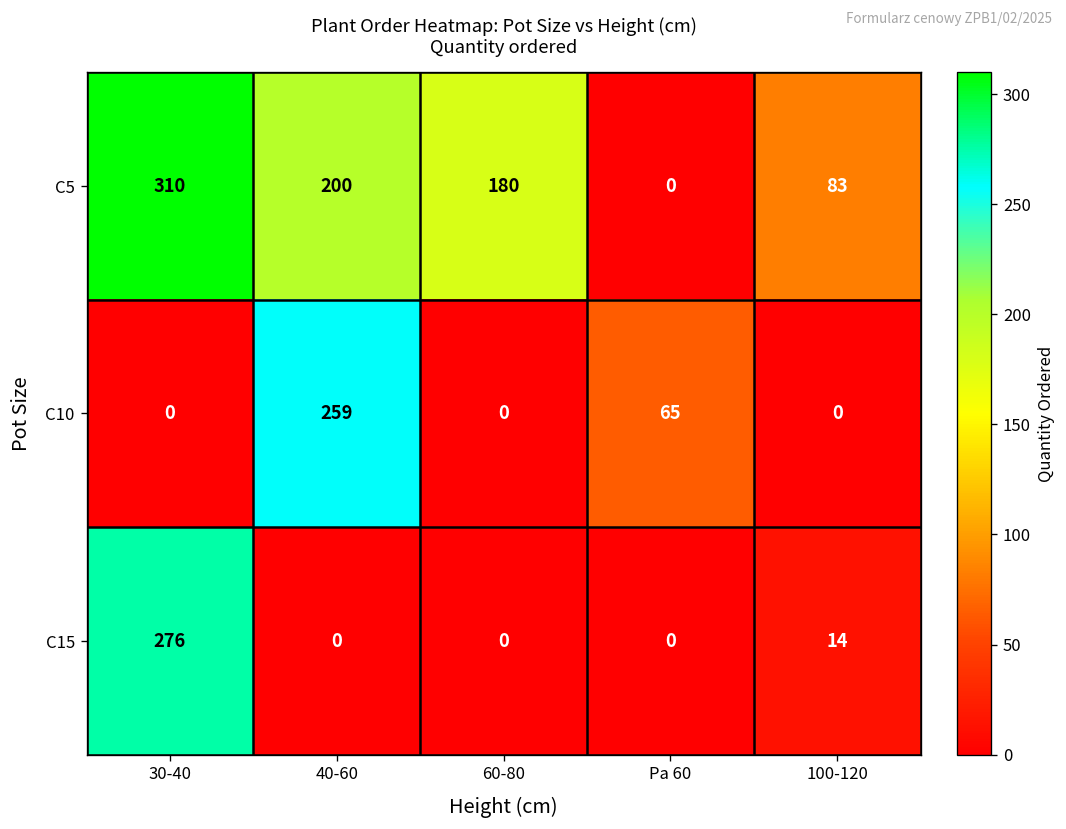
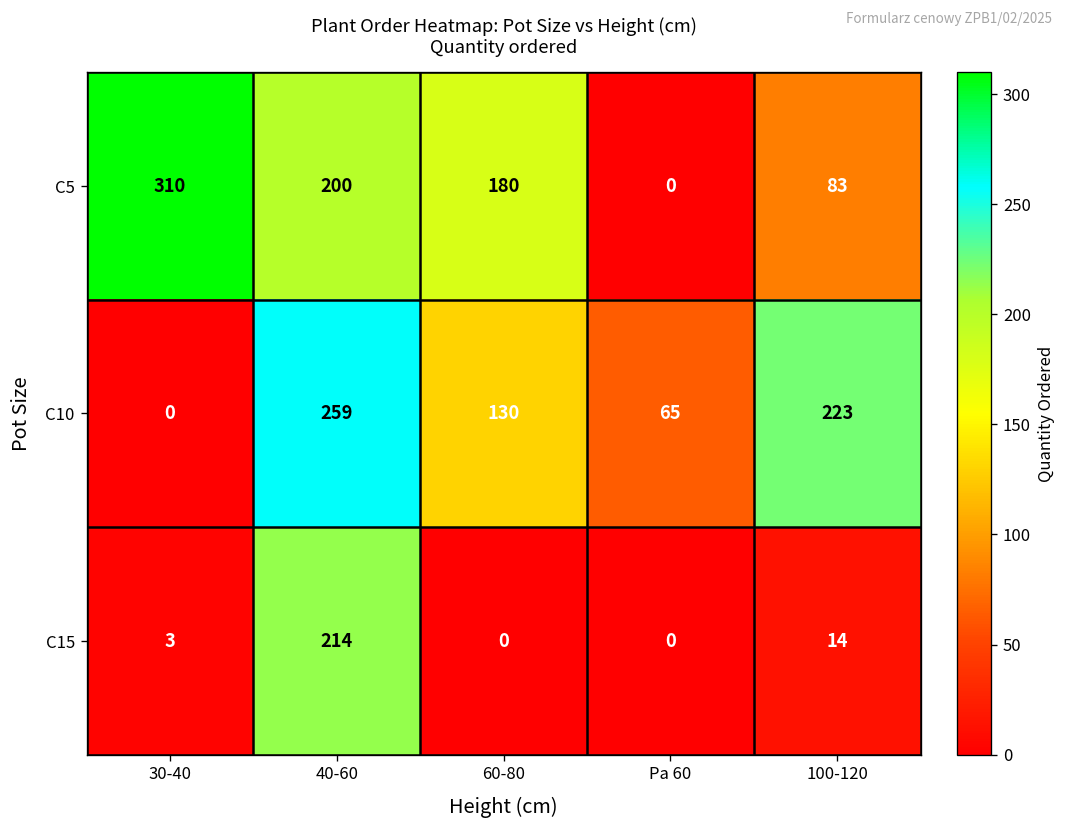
C10, 60-80: 0 -> 130
C10, 100-120: 0 -> 223
C15, 30-40: 276 -> 3
C15, 40-60: 0 -> 214
